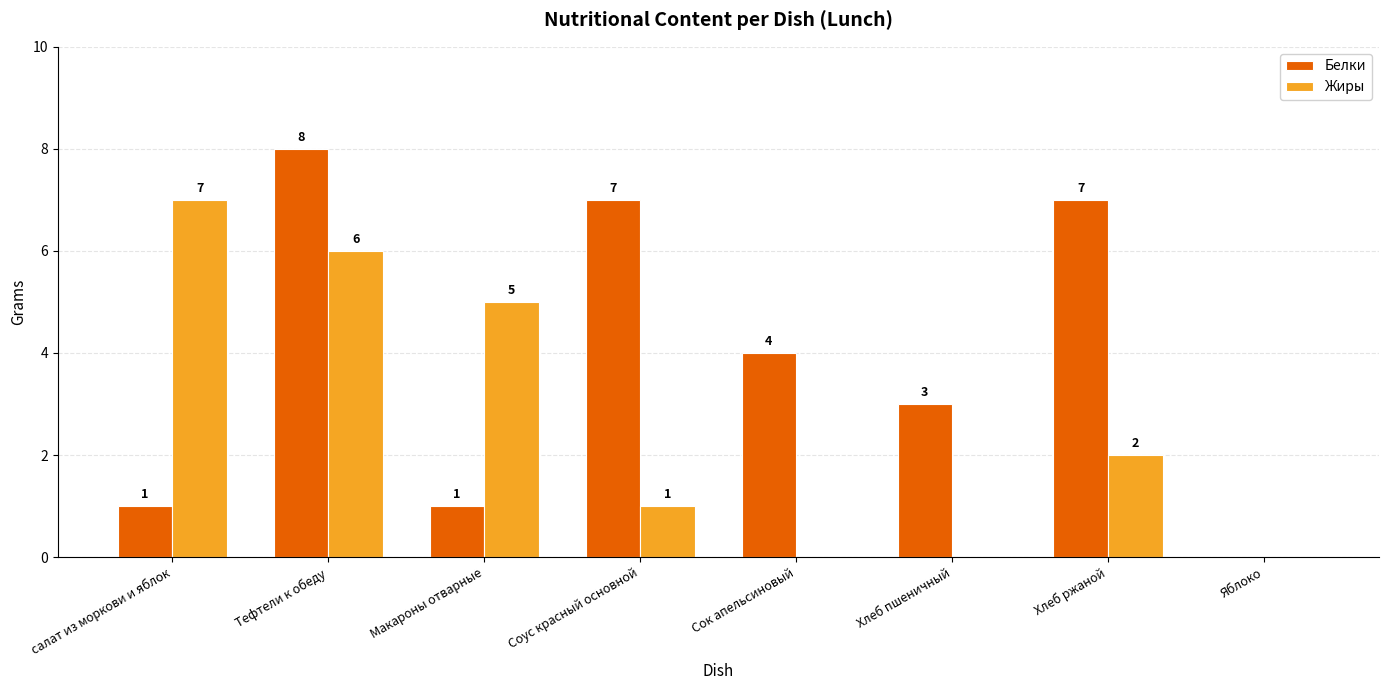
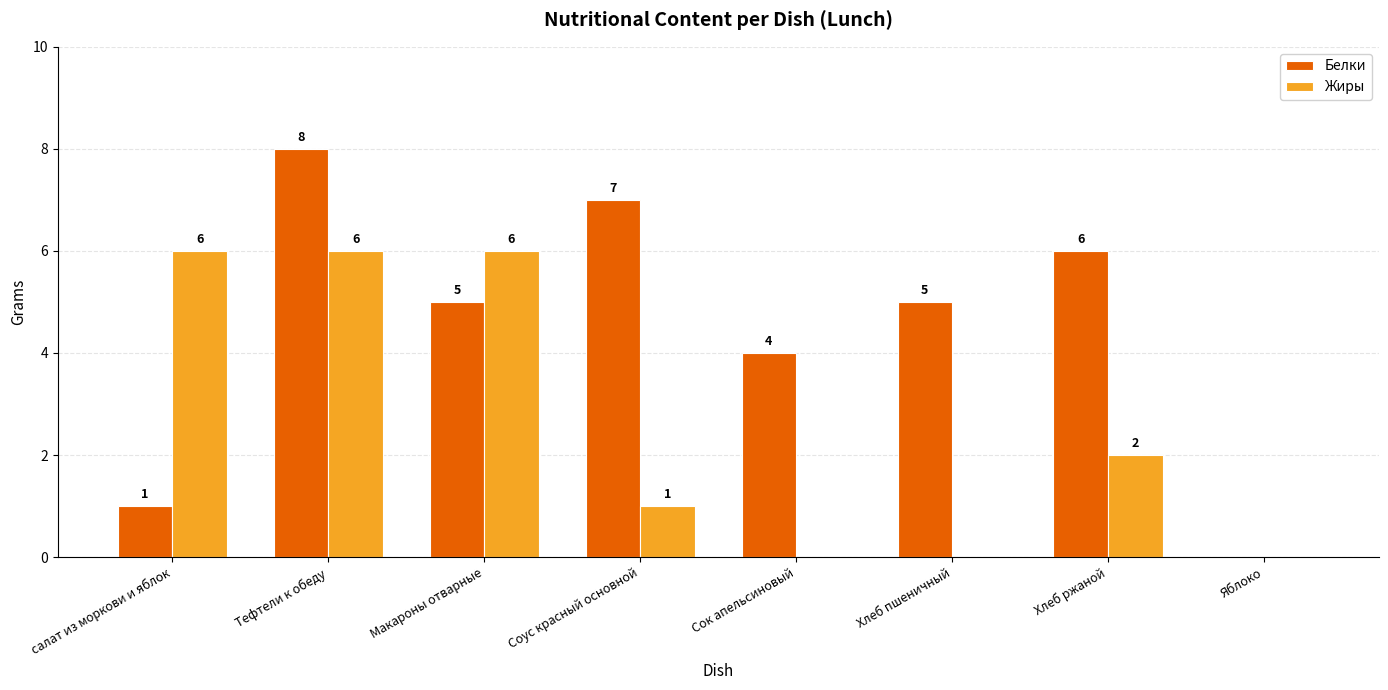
Жиры, салат из моркови и яблок: 7 -> 6
Белки, Макароны отварные: 1 -> 5
Жиры, Макароны отварные: 5 -> 6
Белки, Хлеб пшеничный: 3 -> 5
Белки, Хлеб ржаной: 7 -> 6
